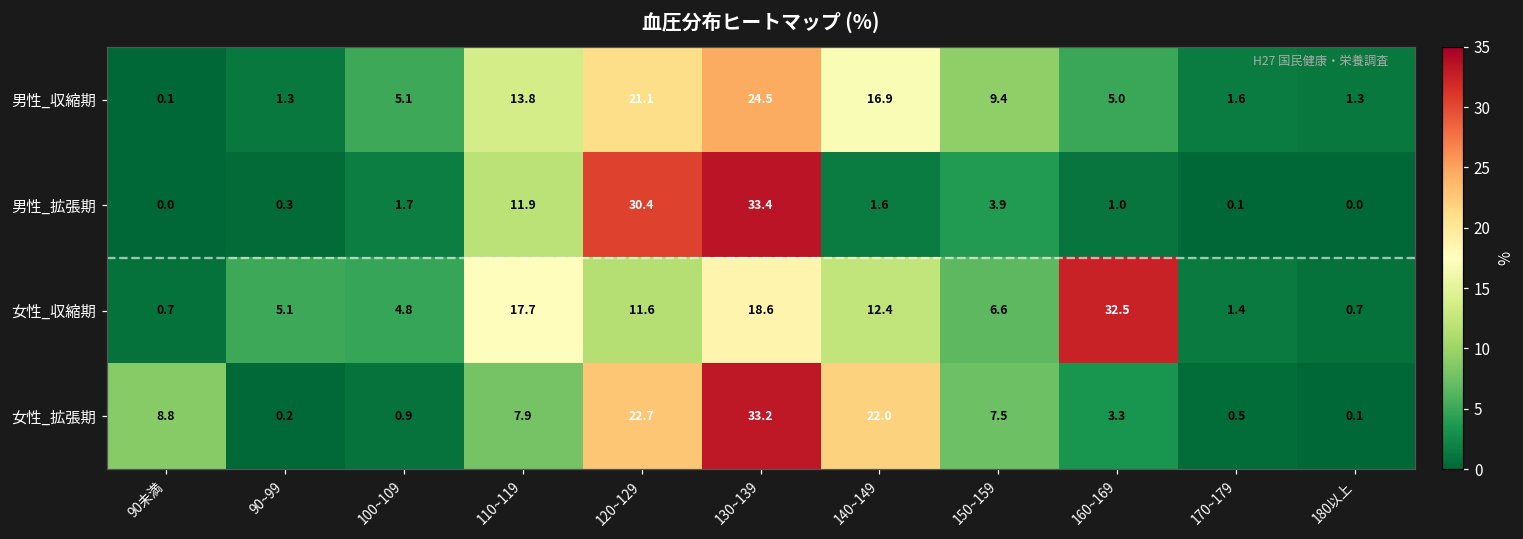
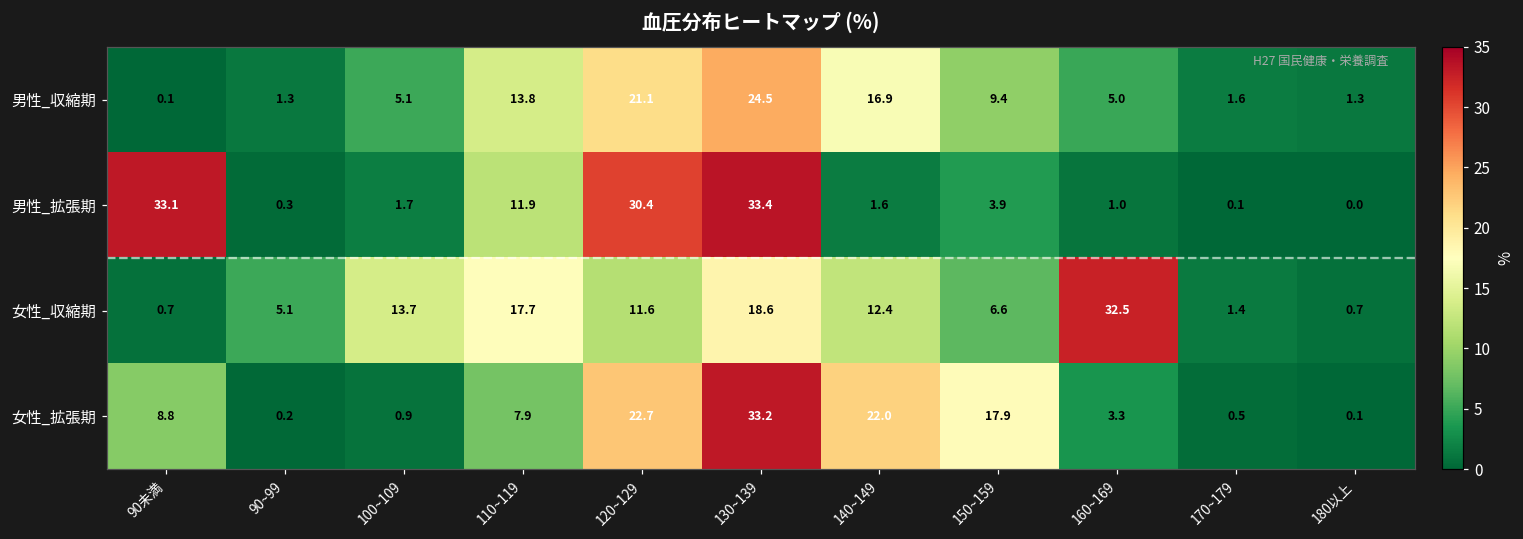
男性_拡張期, 90未満: 0.0 -> 33.1
女性_収縮期, 100~109: 4.8 -> 13.7
女性_拡張期, 150~159: 7.5 -> 17.9
